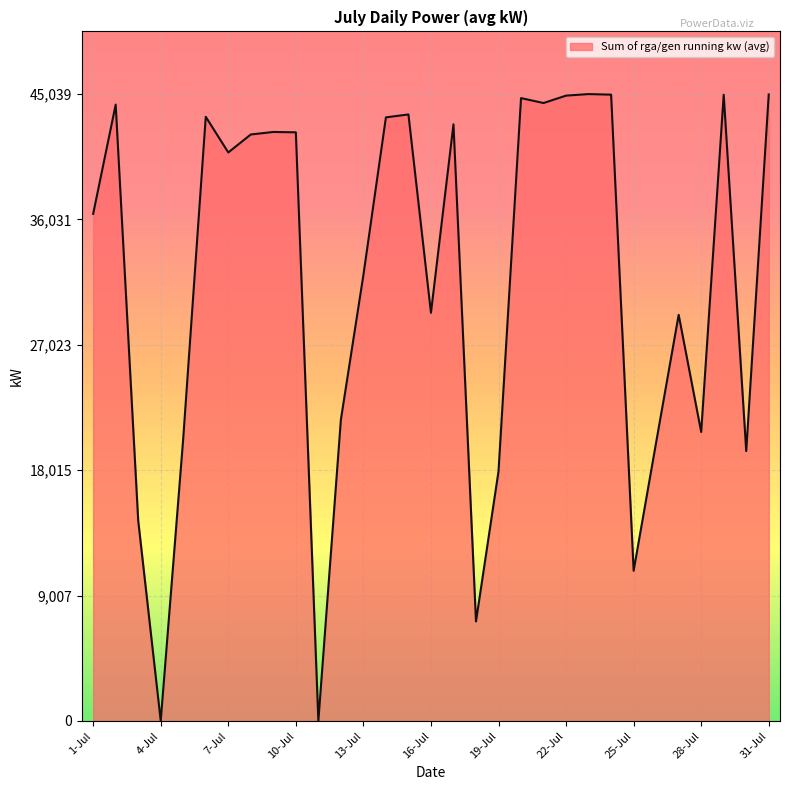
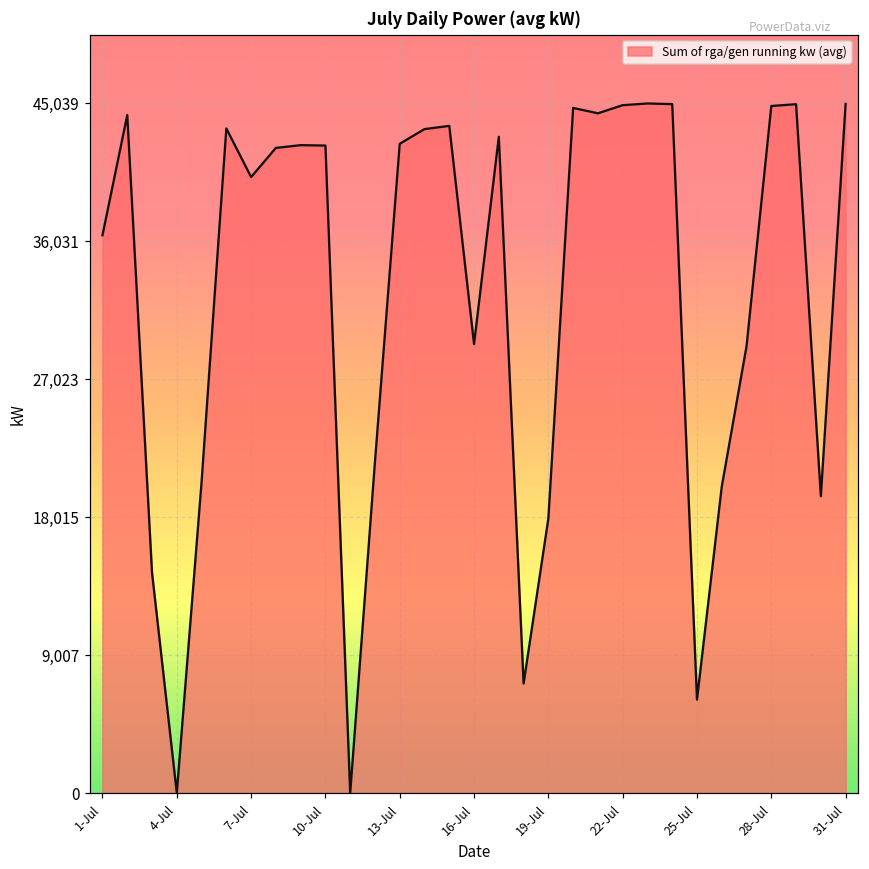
7-Jul: 40,800 -> 40,200
13-Jul: 32,000 -> 42,400
25-Jul: 10,800 -> 6,100
28-Jul: 20,800 -> 44,900
